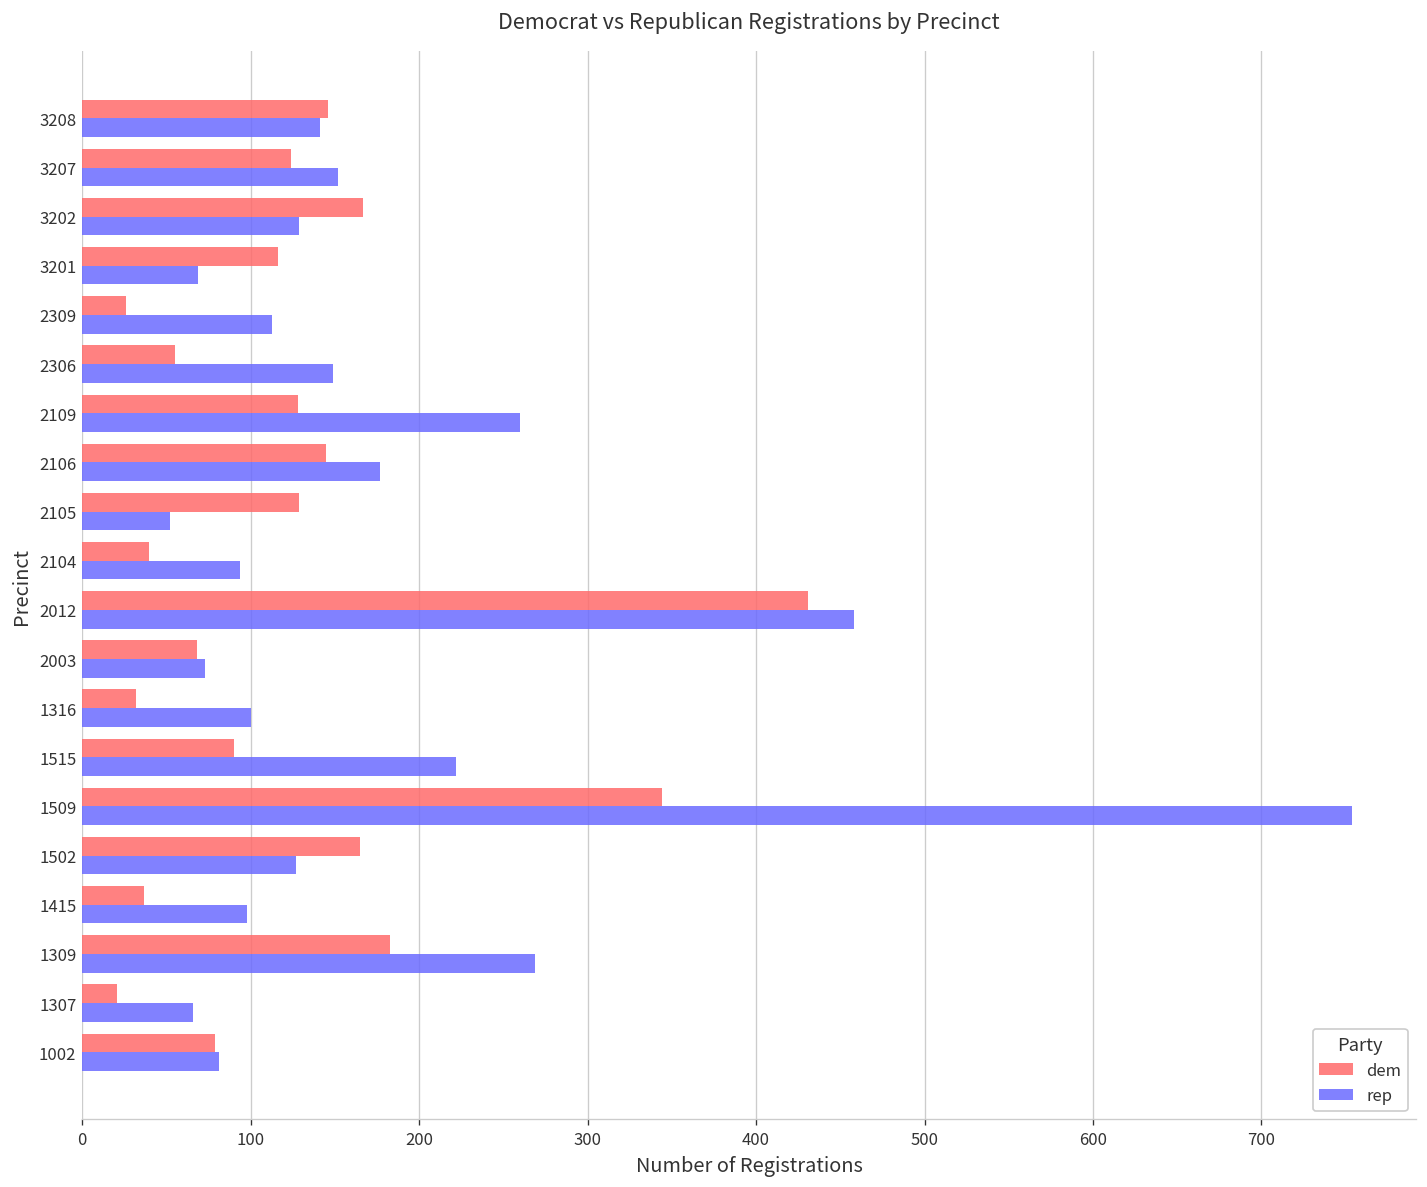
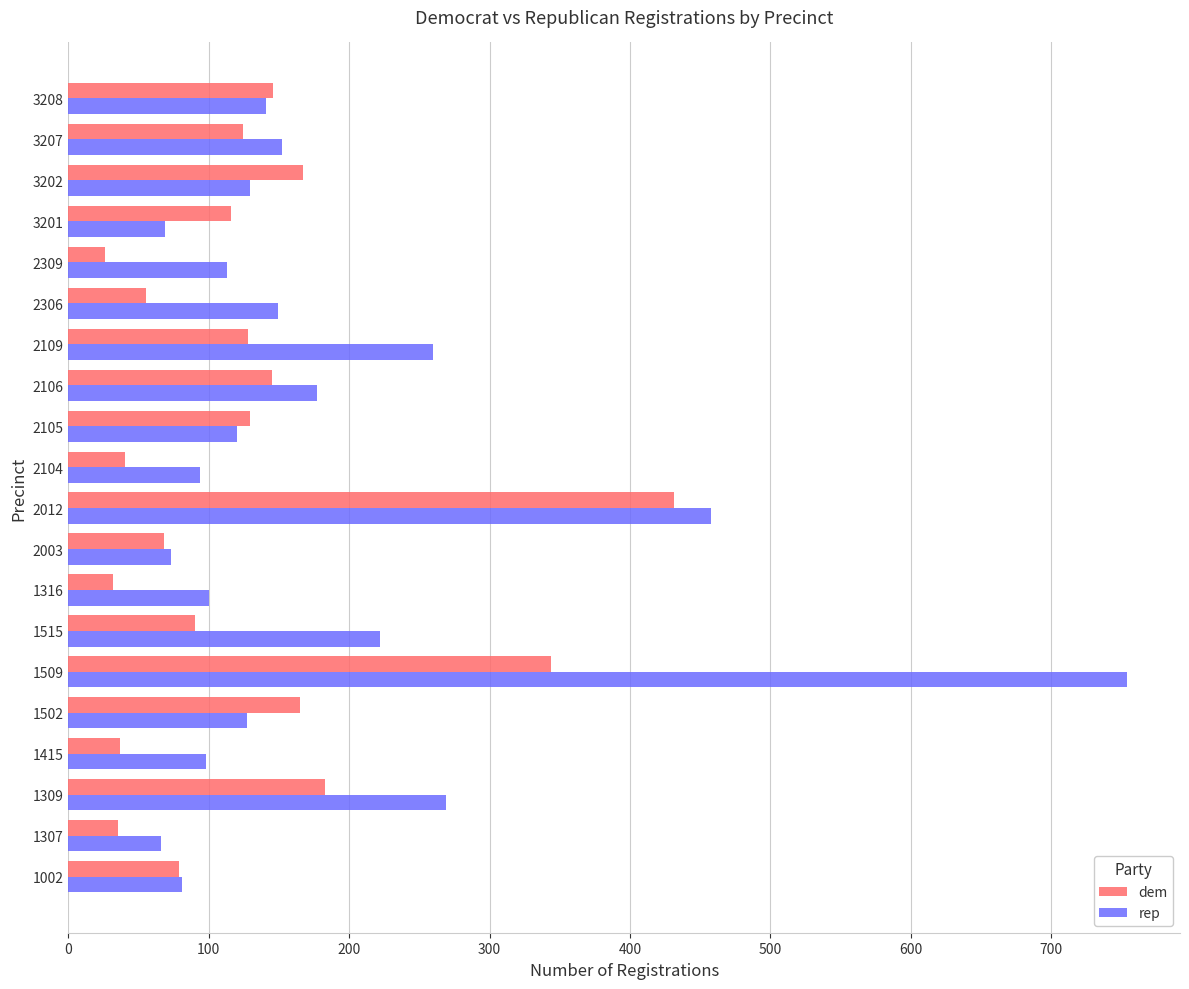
rep, 2105: 52 -> 120
dem, 1307: 21 -> 35
